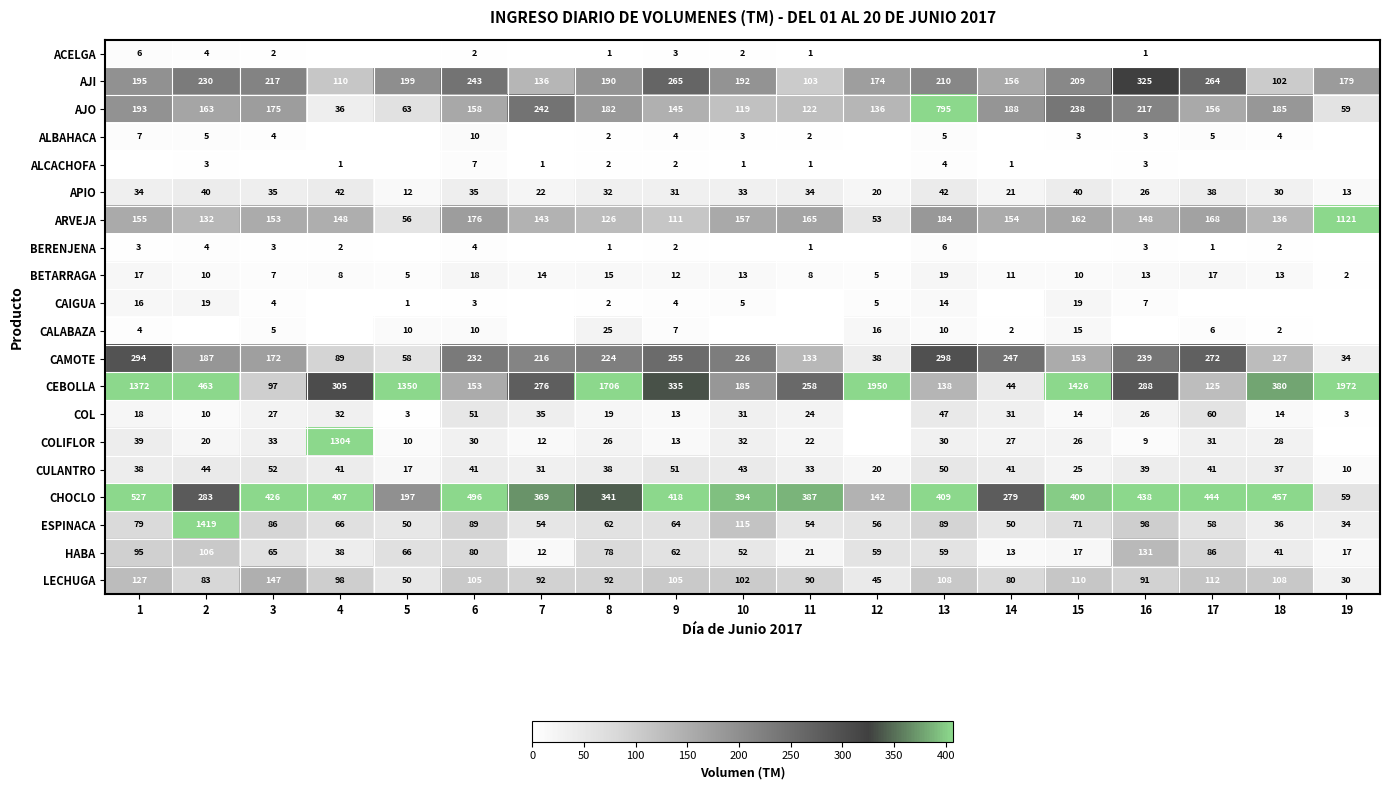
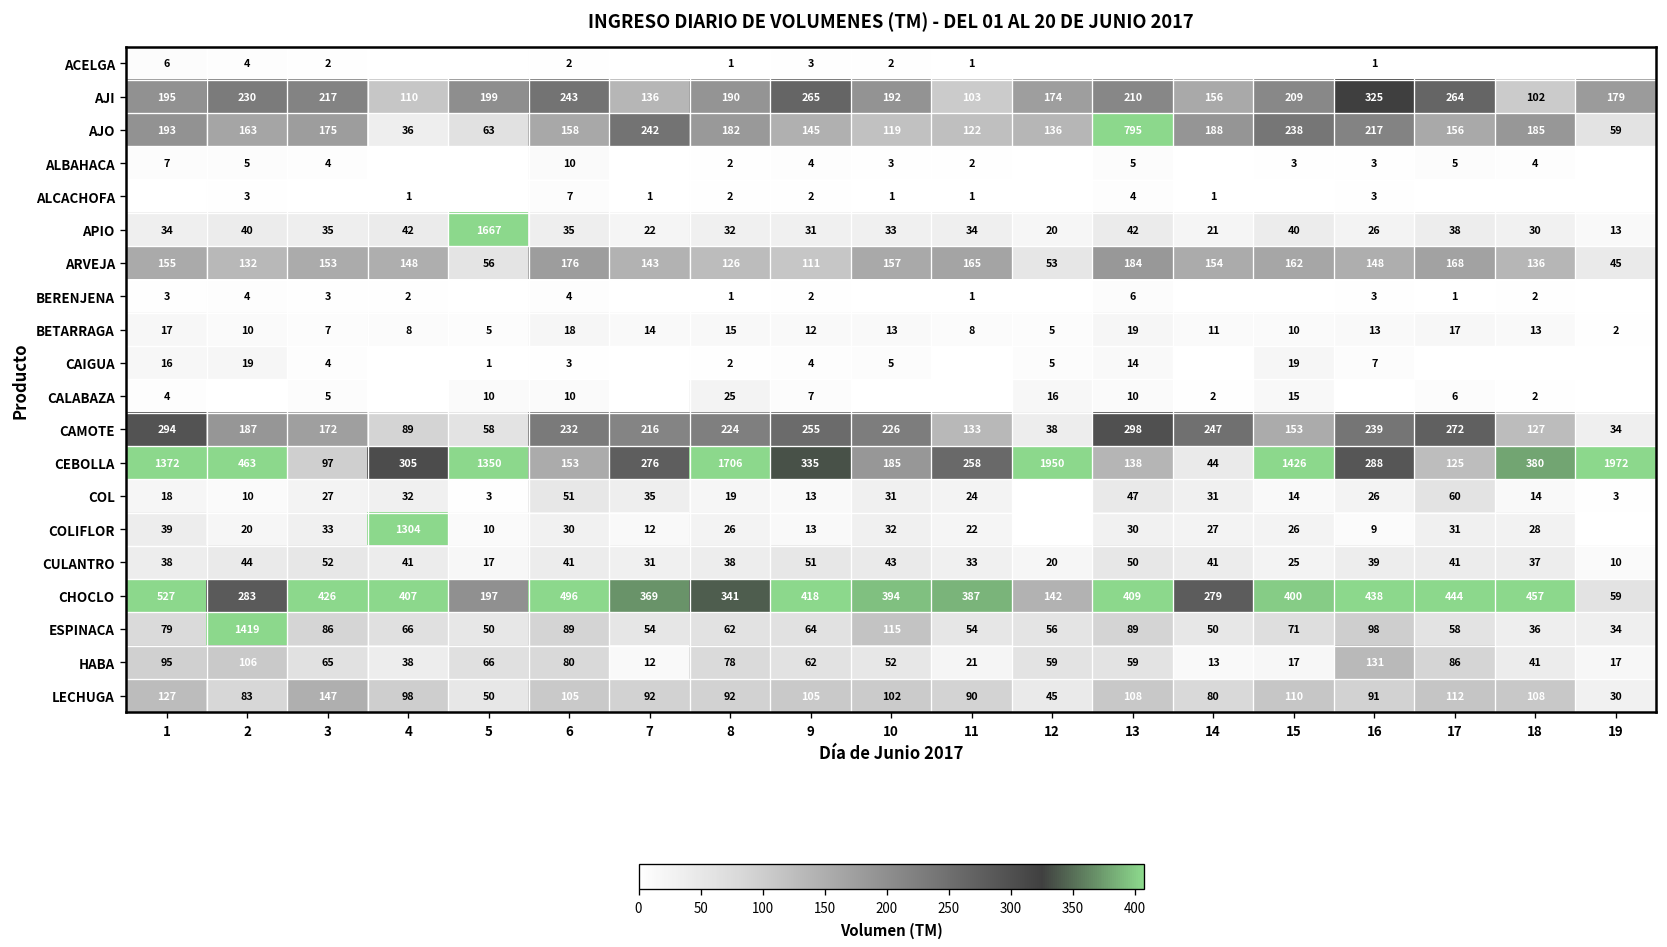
APIO, 5: 12 -> 1667
ARVEJA, 19: 1121 -> 45
